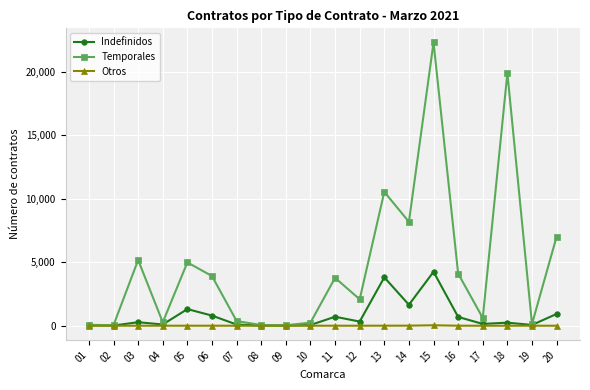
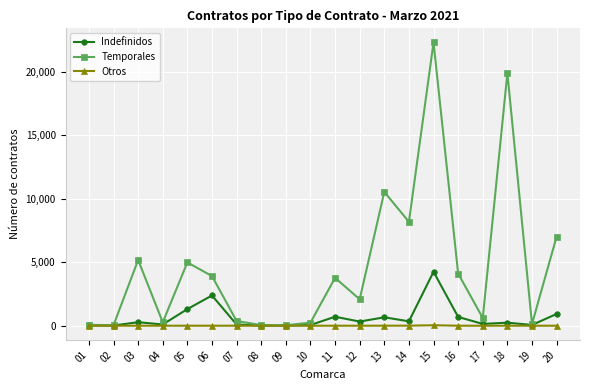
Indefinidos, 06: 800 -> 2,400
Indefinidos, 13: 3,800 -> 700
Indefinidos, 14: 1,700 -> 300
